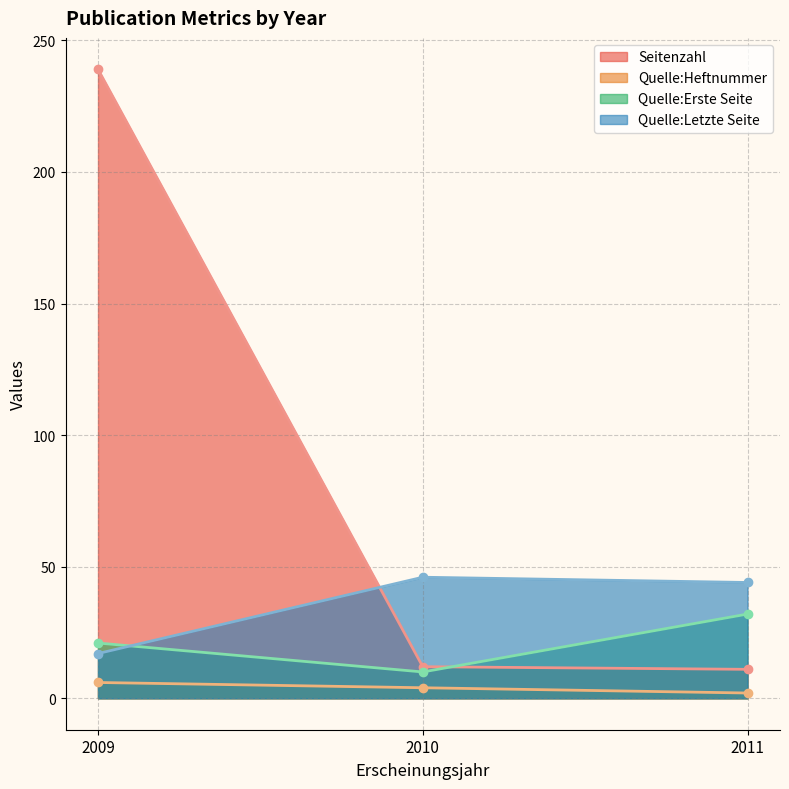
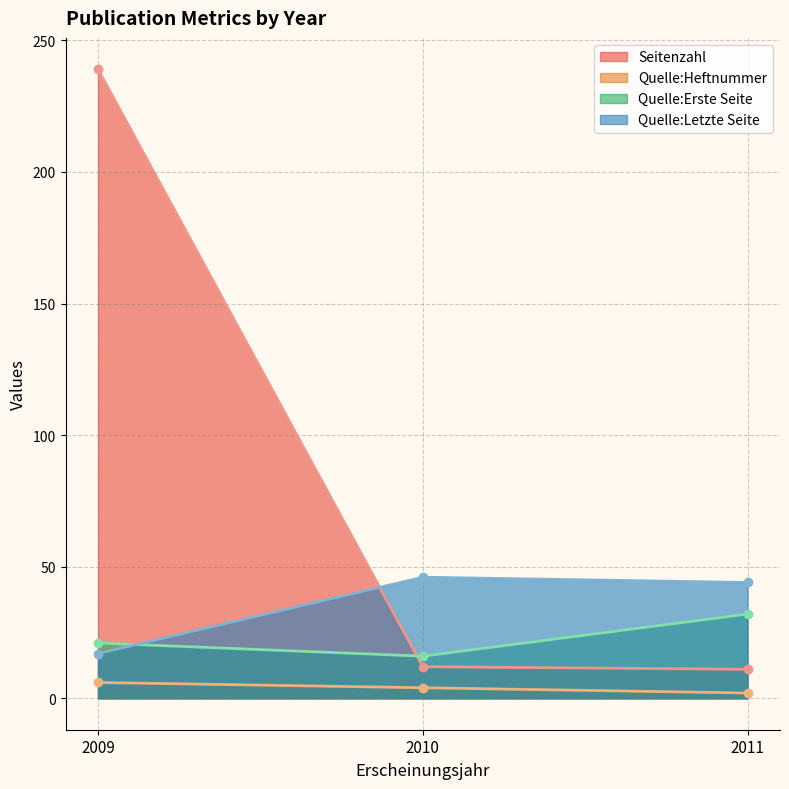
Quelle:Erste Seite, 2010: 10 -> 16
